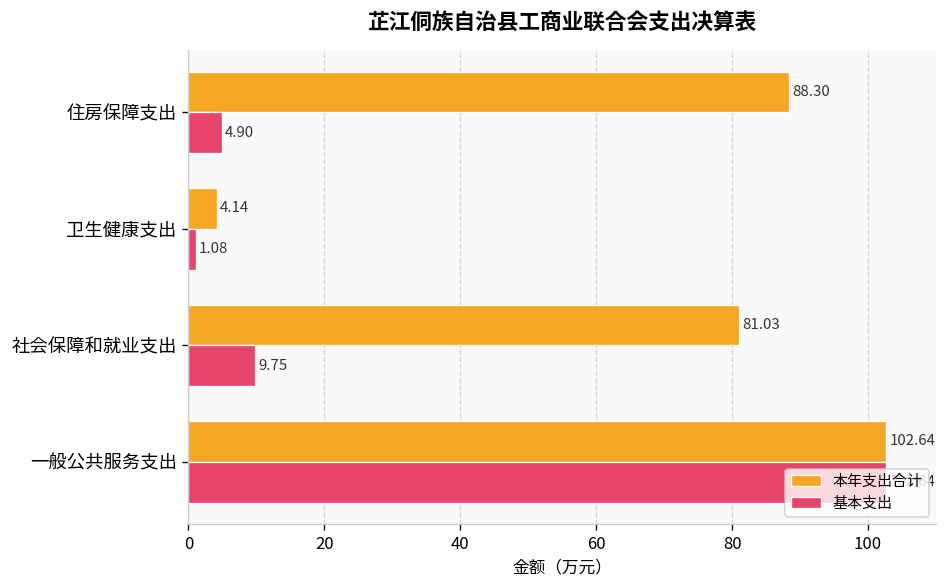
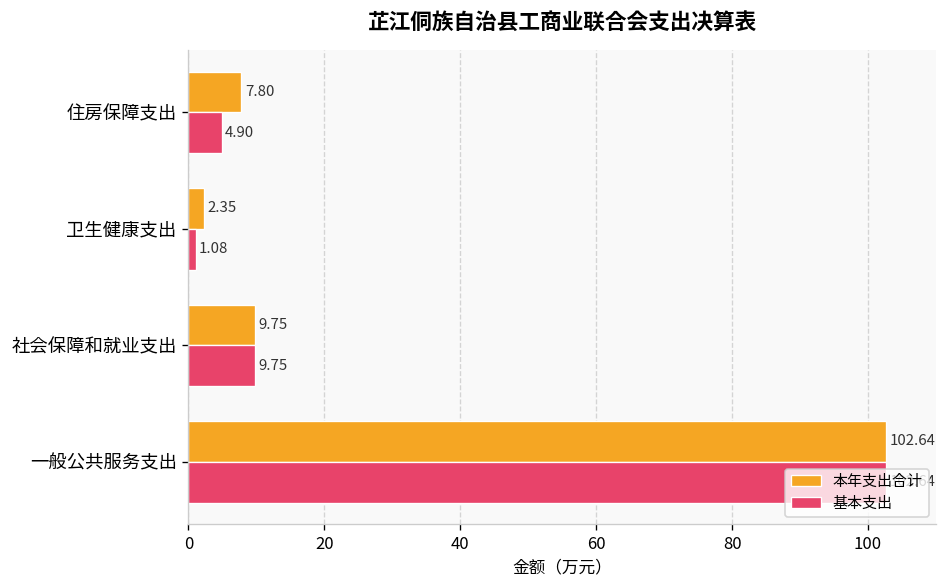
本年支出合计, 住房保障支出: 88.30 -> 7.80
本年支出合计, 卫生健康支出: 4.14 -> 2.35
本年支出合计, 社会保障和就业支出: 81.03 -> 9.75
